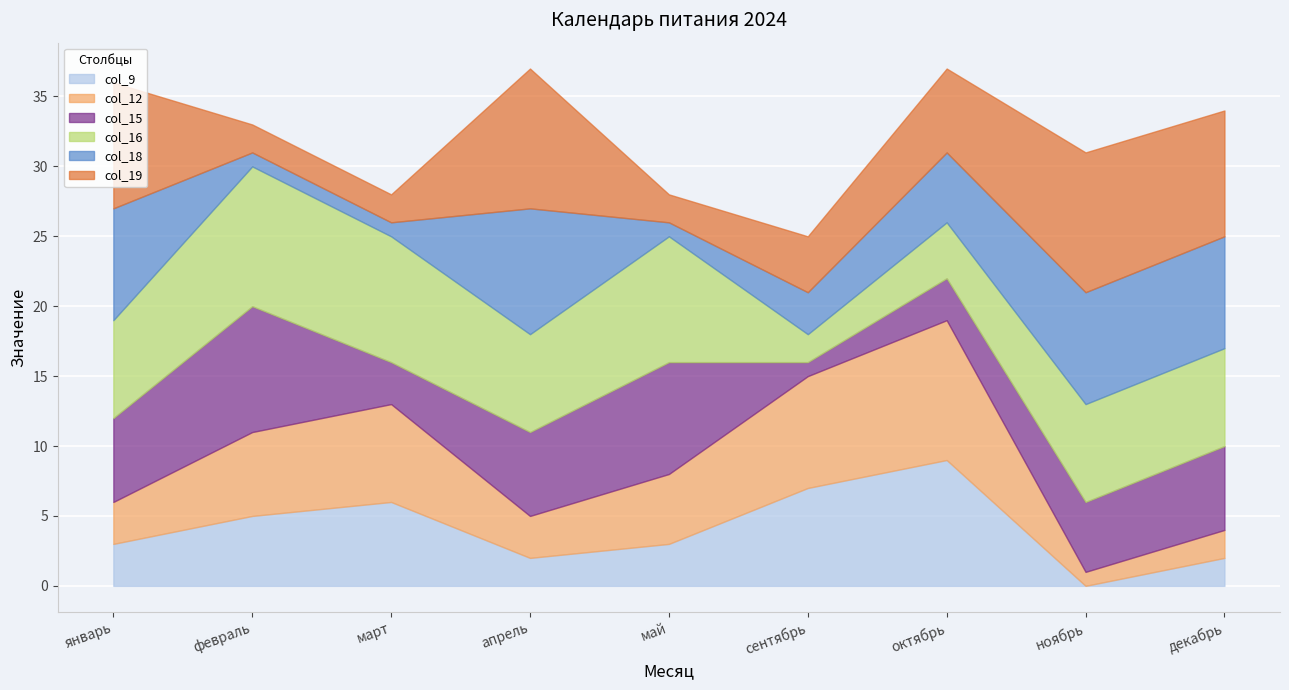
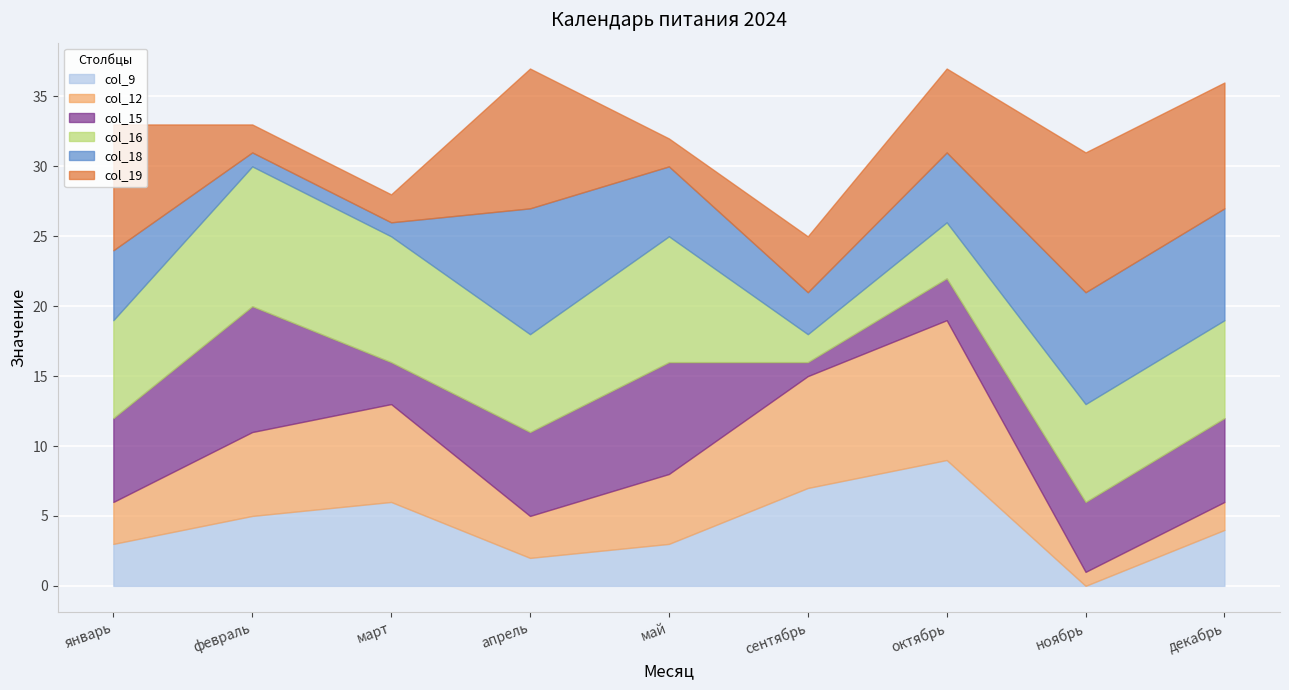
col_18, январь: 8 -> 5
col_18, май: 1 -> 5
col_9, декабрь: 2 -> 4
